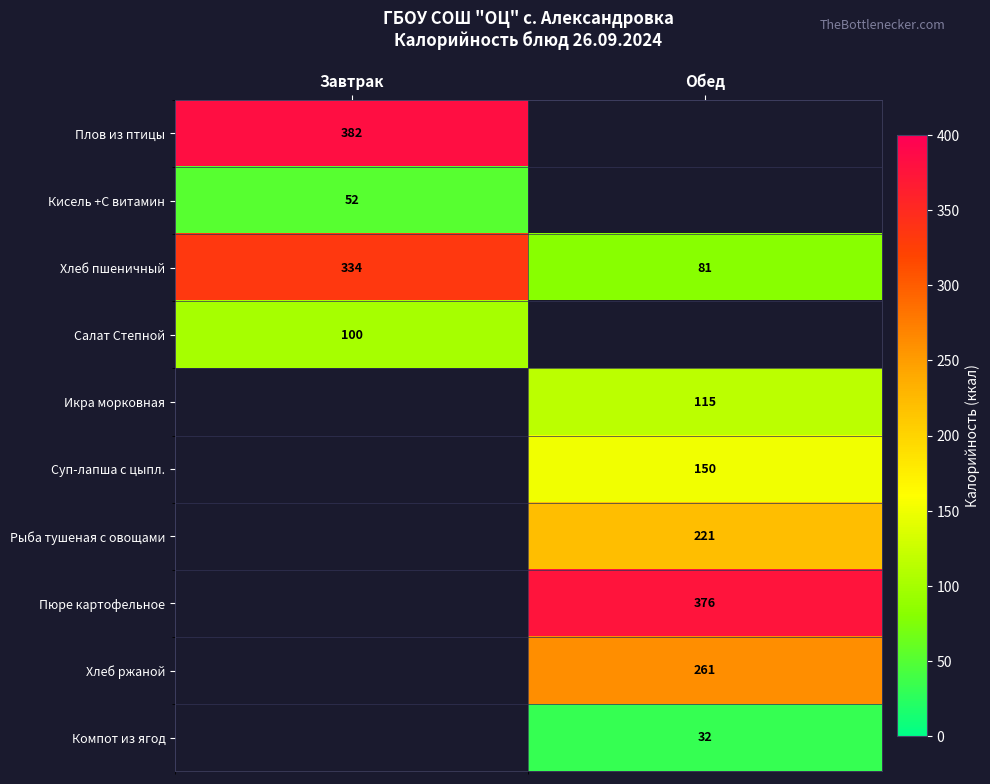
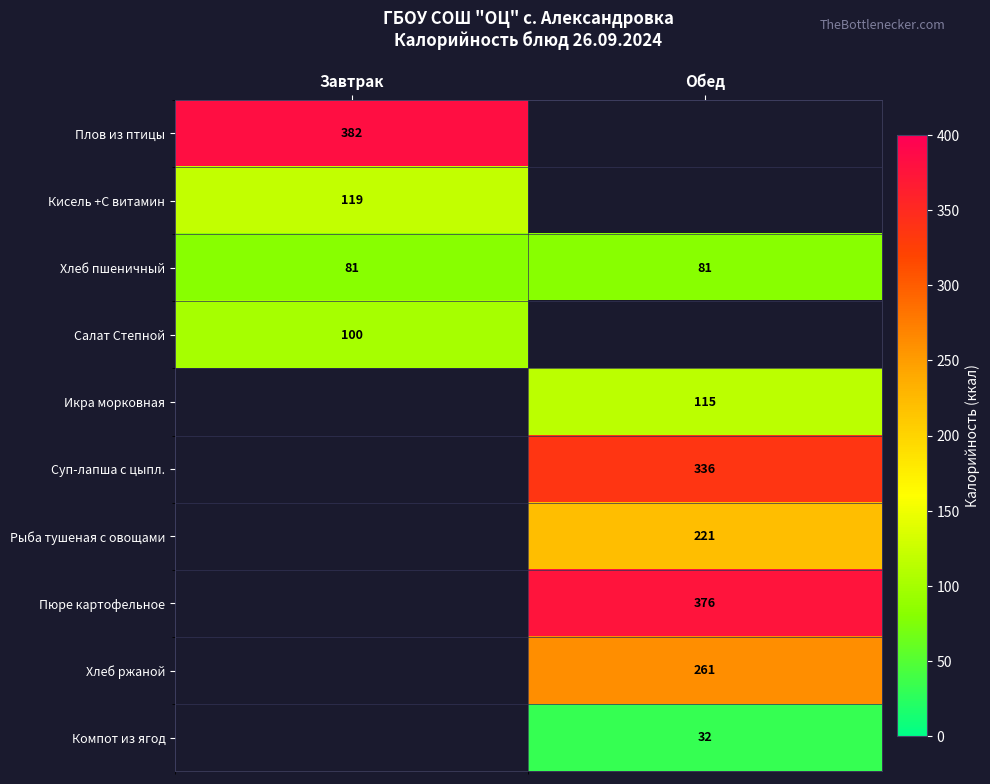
Кисель +С витамин, Завтрак: 52 -> 119
Хлеб пшеничный, Завтрак: 334 -> 81
Суп-лапша с цыпл., Обед: 150 -> 336
